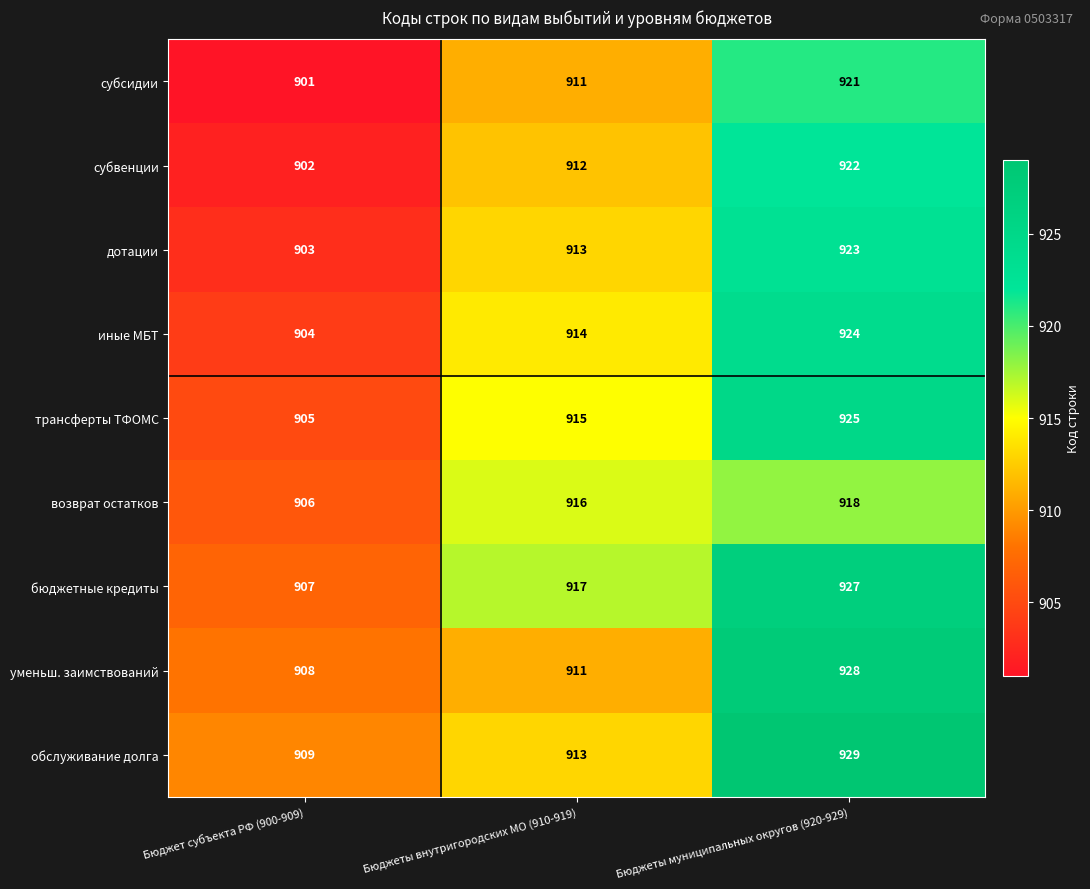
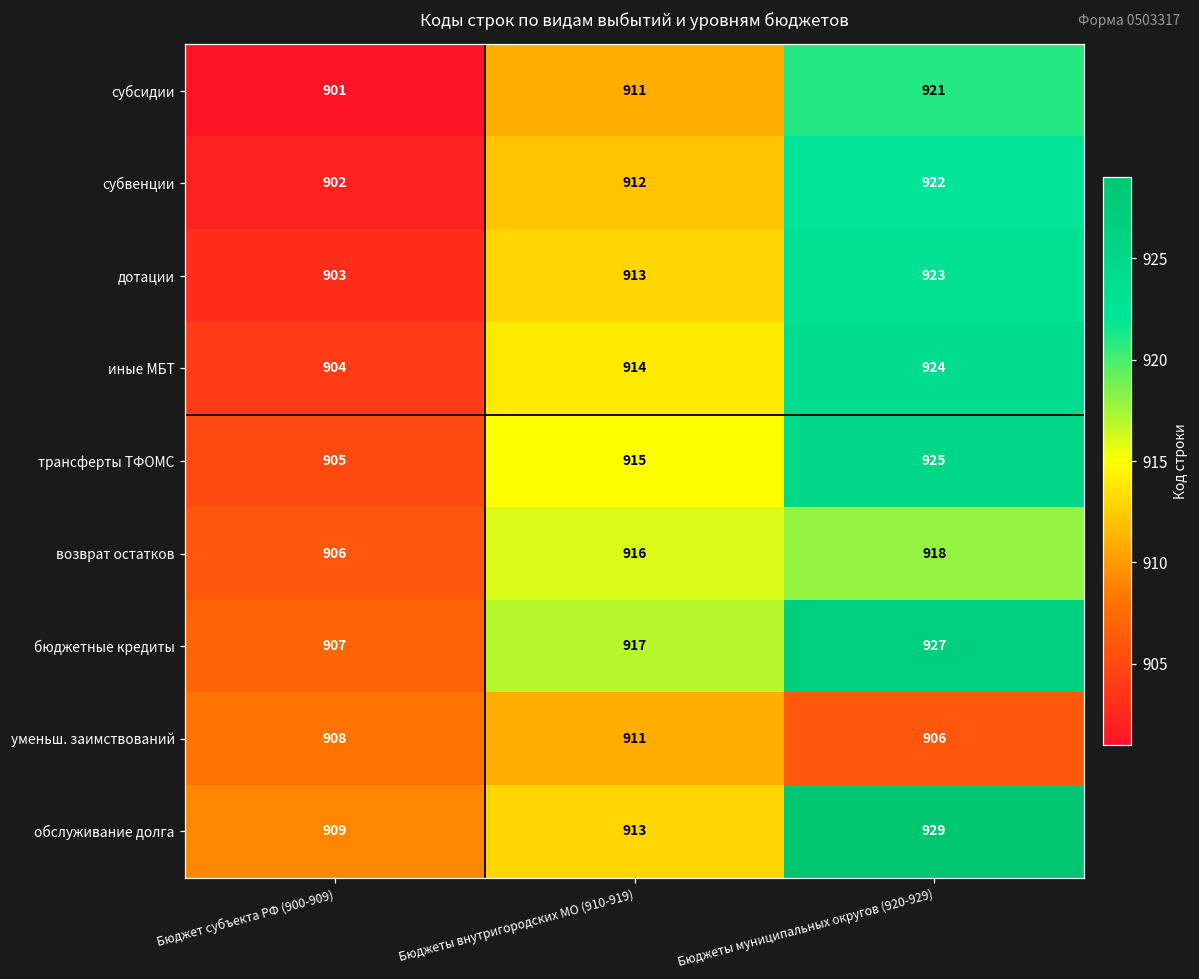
уменьш. заимствований, Бюджеты муниципальных округов (920-929): 928 -> 906
